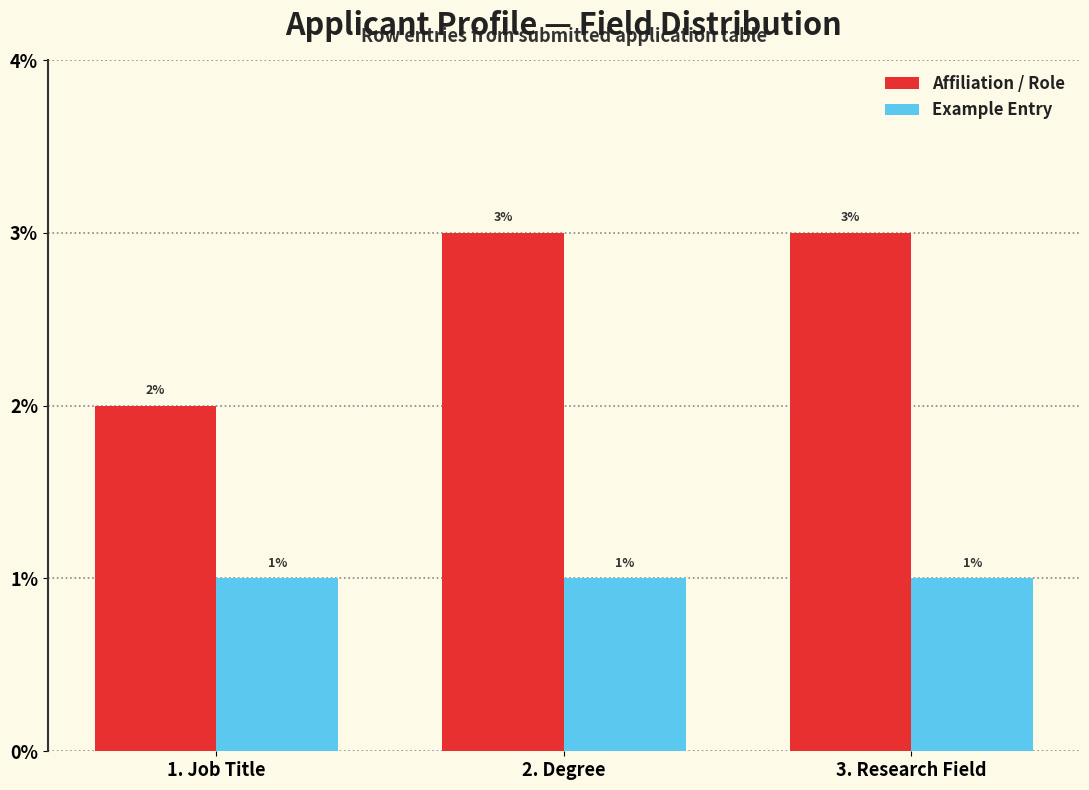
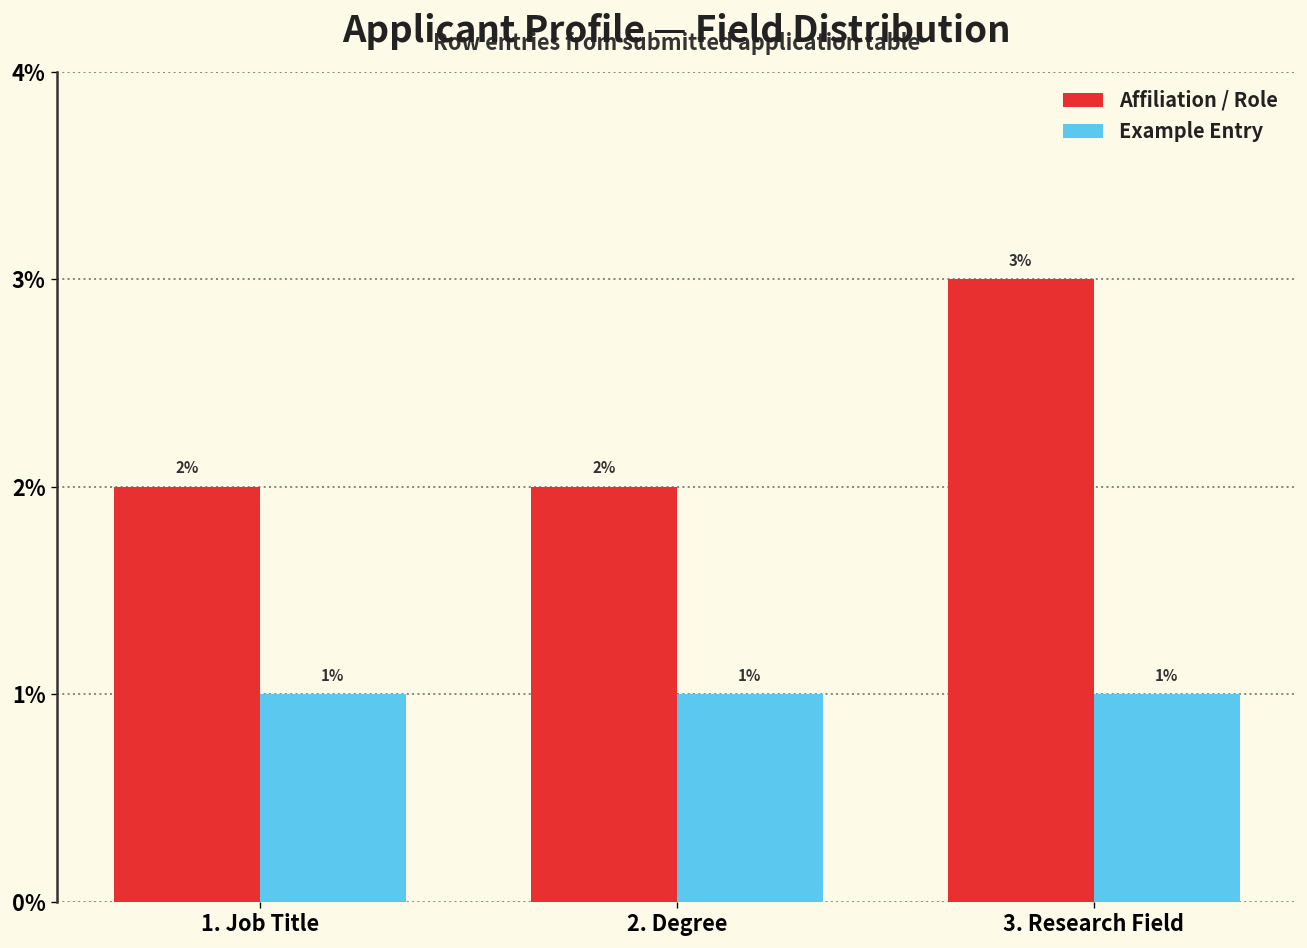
Affiliation / Role, 2. Degree: 3% -> 2%
